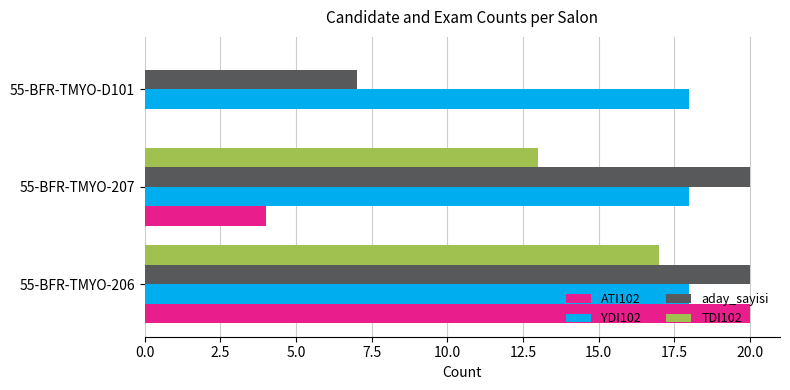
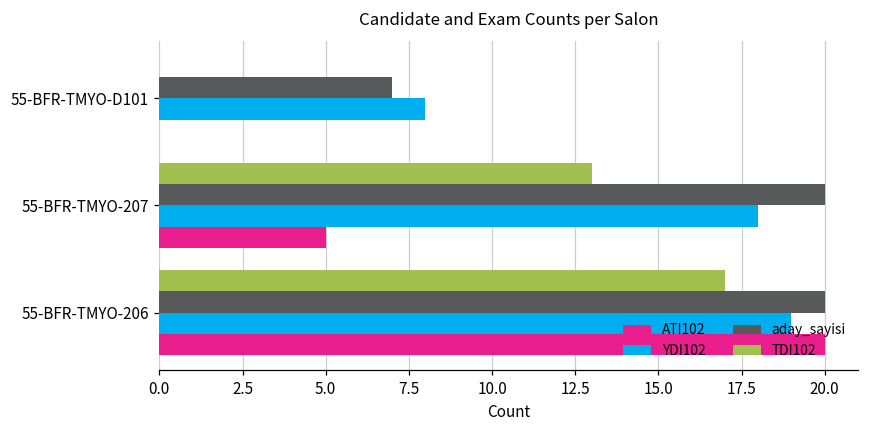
YDI102, 55-BFR-TMYO-D101: 18 -> 8
ATI102, 55-BFR-TMYO-207: 4 -> 5
YDI102, 55-BFR-TMYO-206: 18 -> 19
